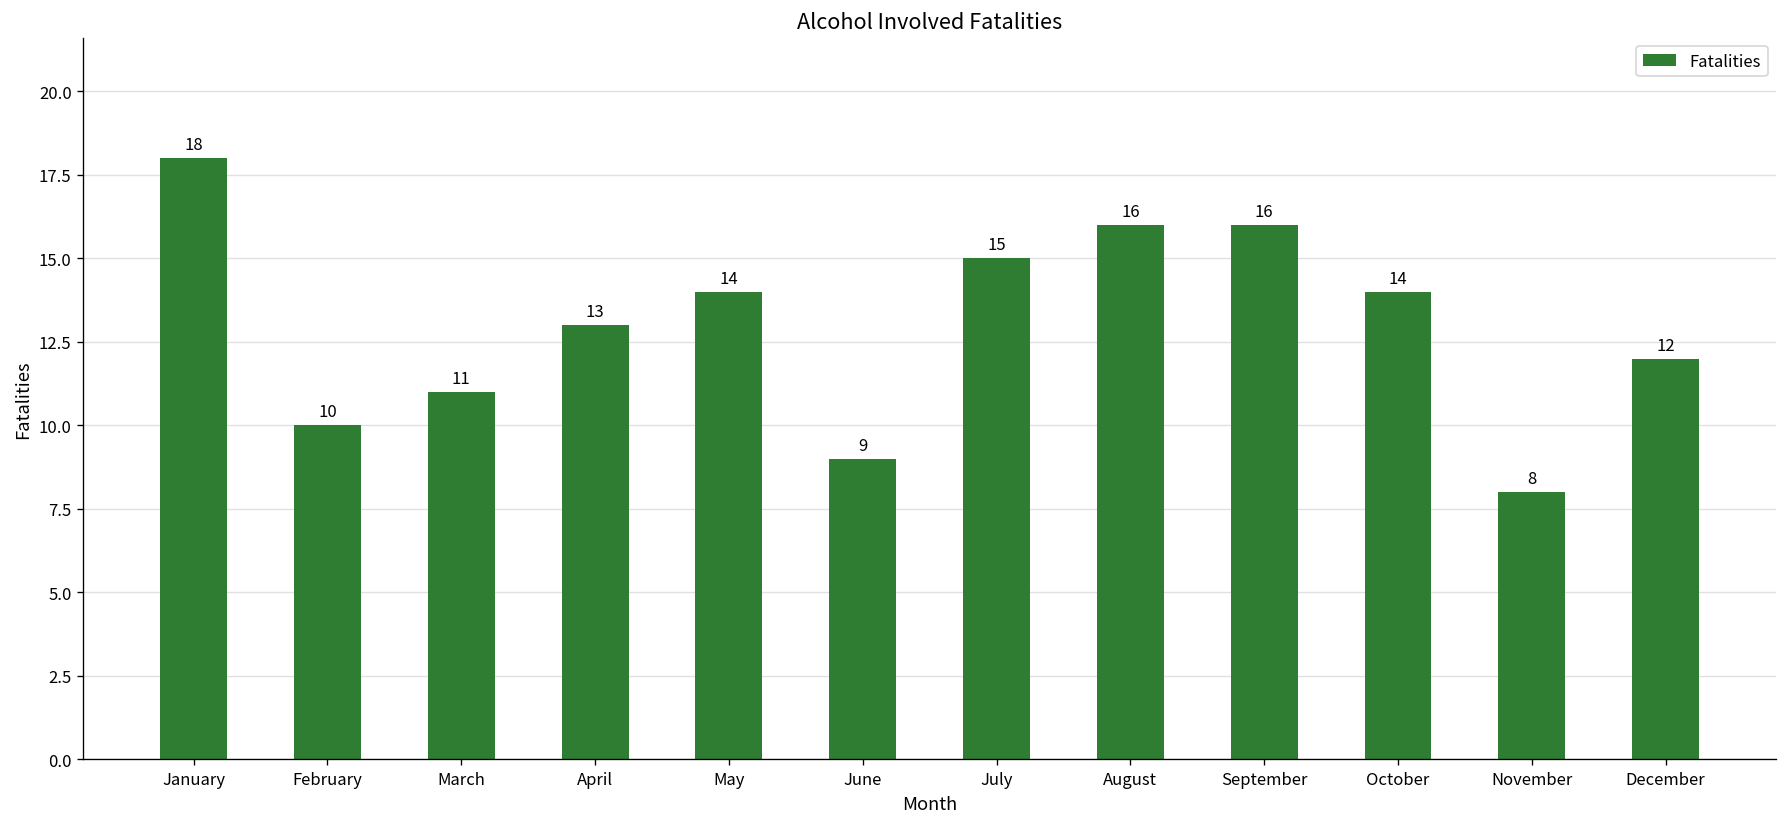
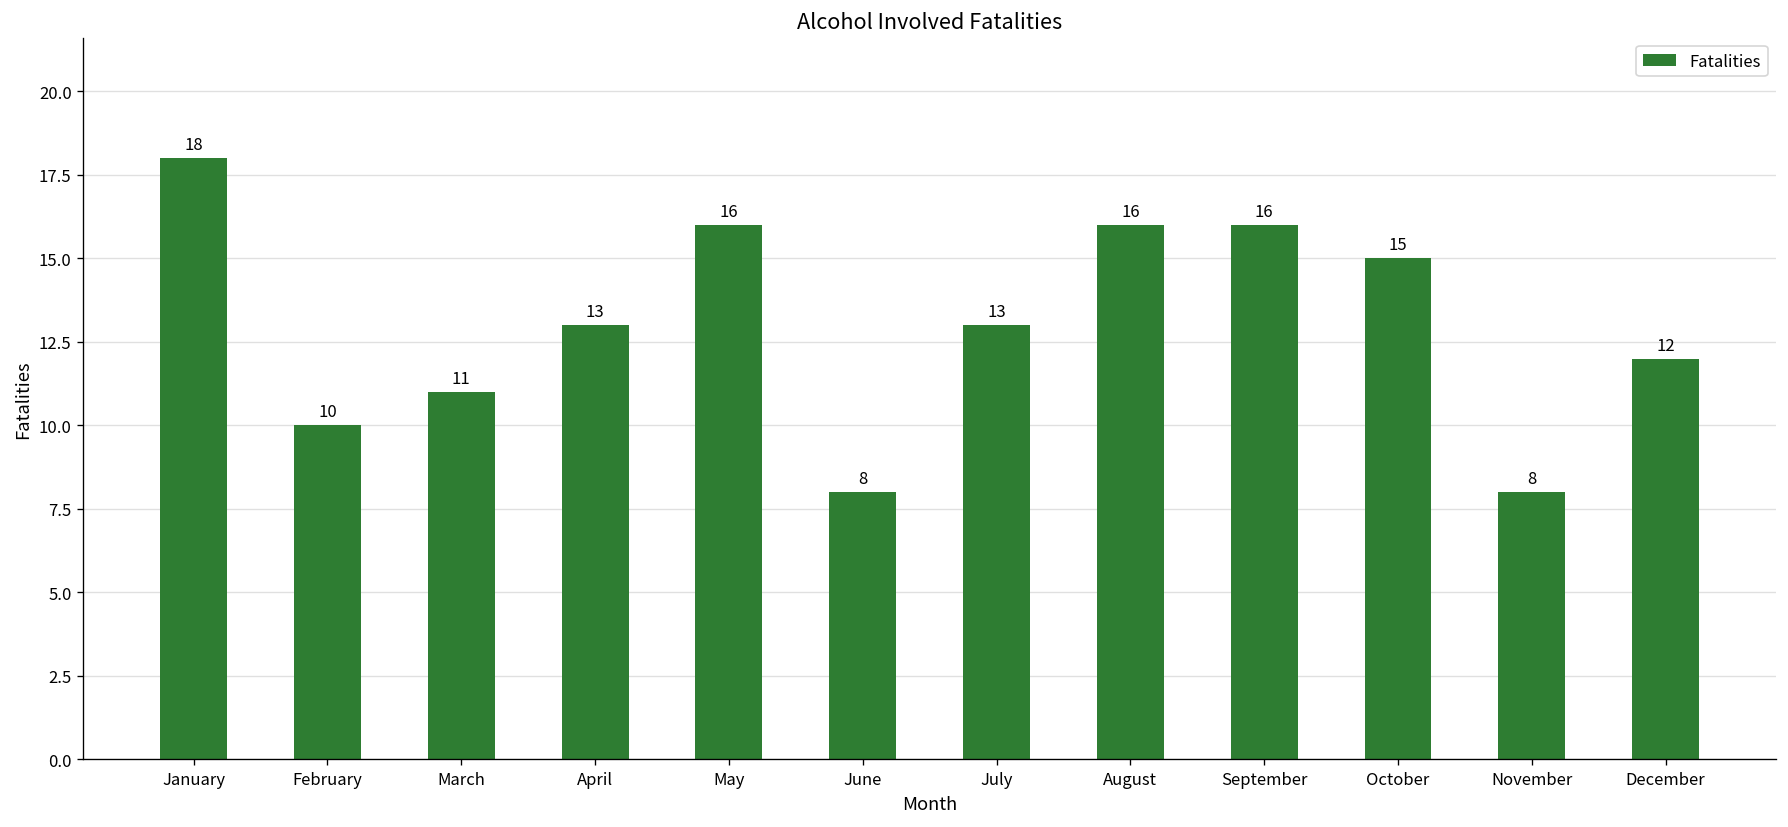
May: 14 -> 16
June: 9 -> 8
July: 15 -> 13
October: 14 -> 15
